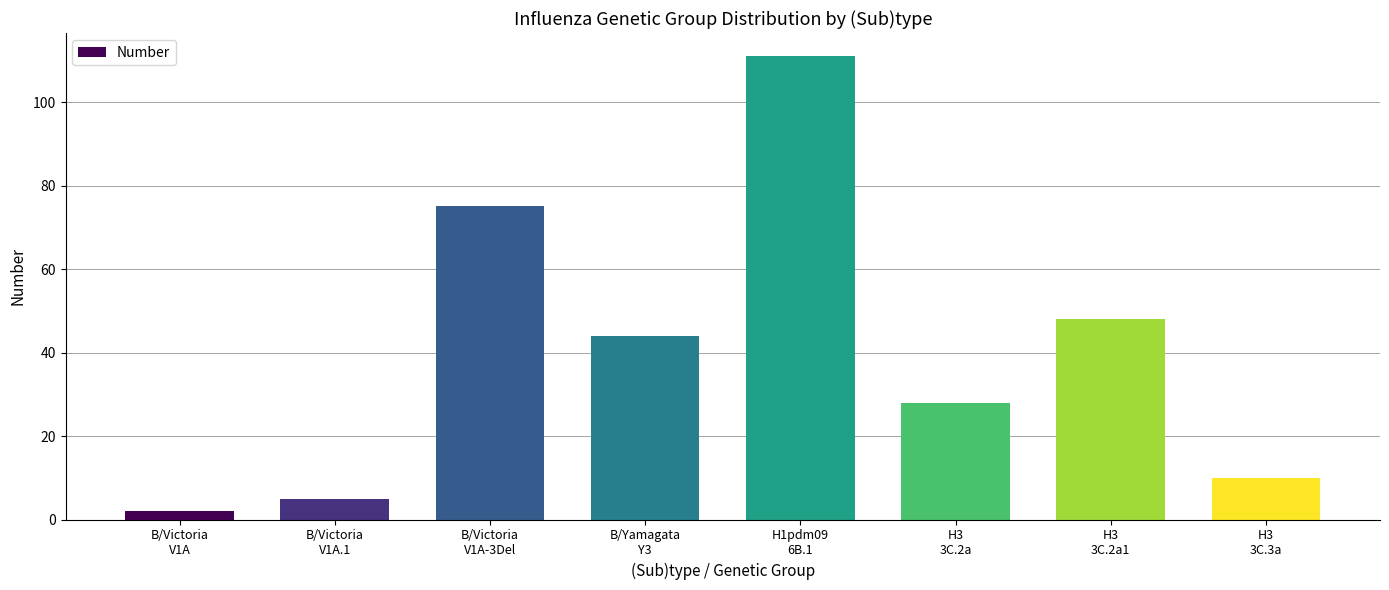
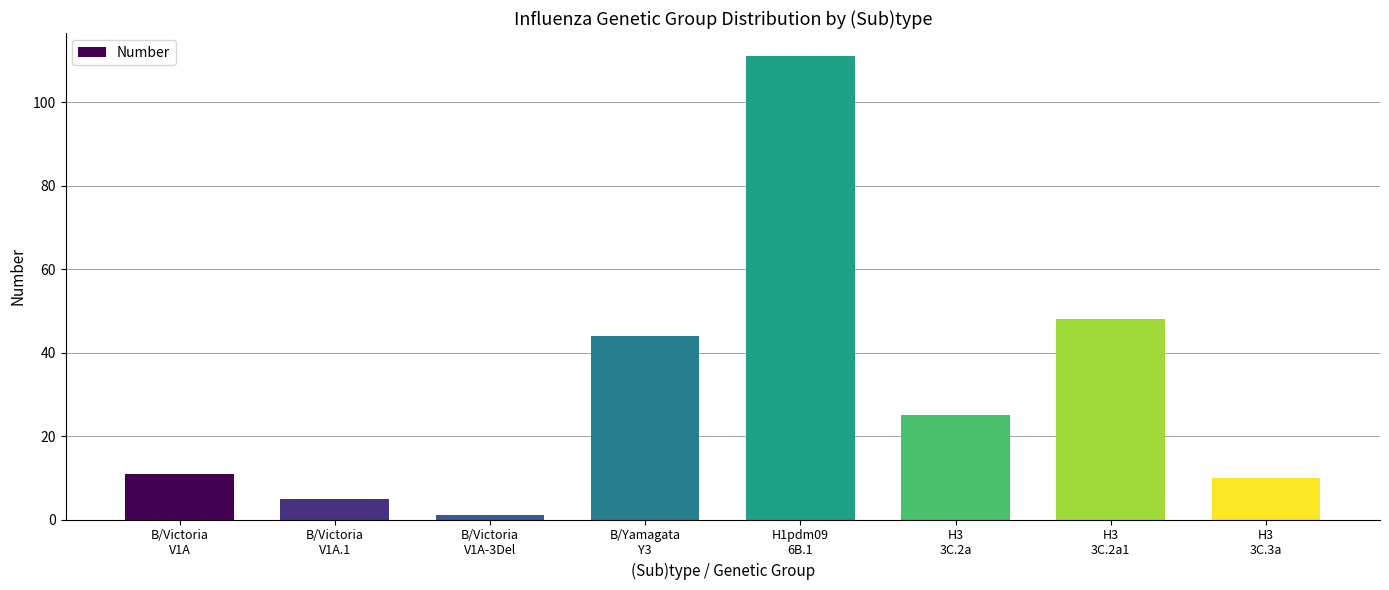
B/Victoria V1A: 2 -> 11
B/Victoria V1A-3Del: 75 -> 1
H3 3C.2a: 28 -> 25
